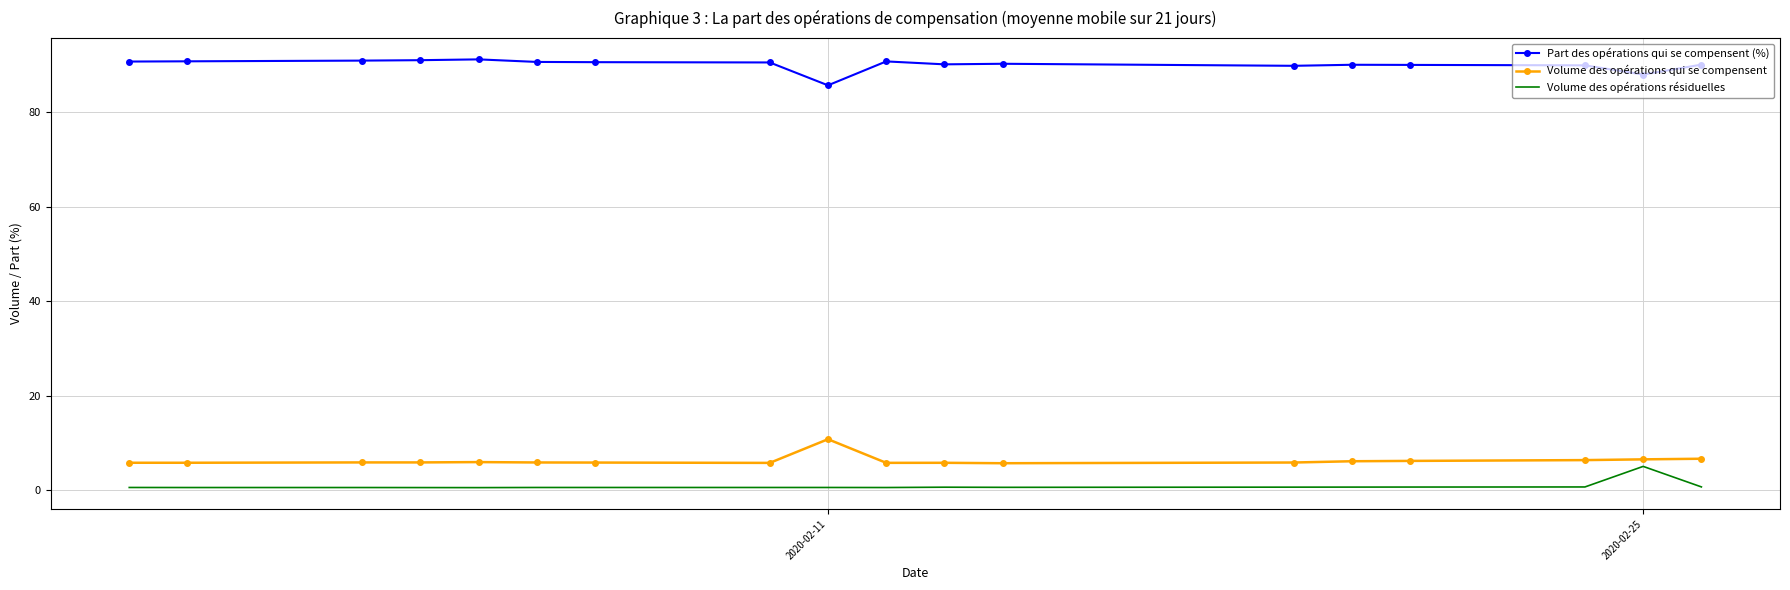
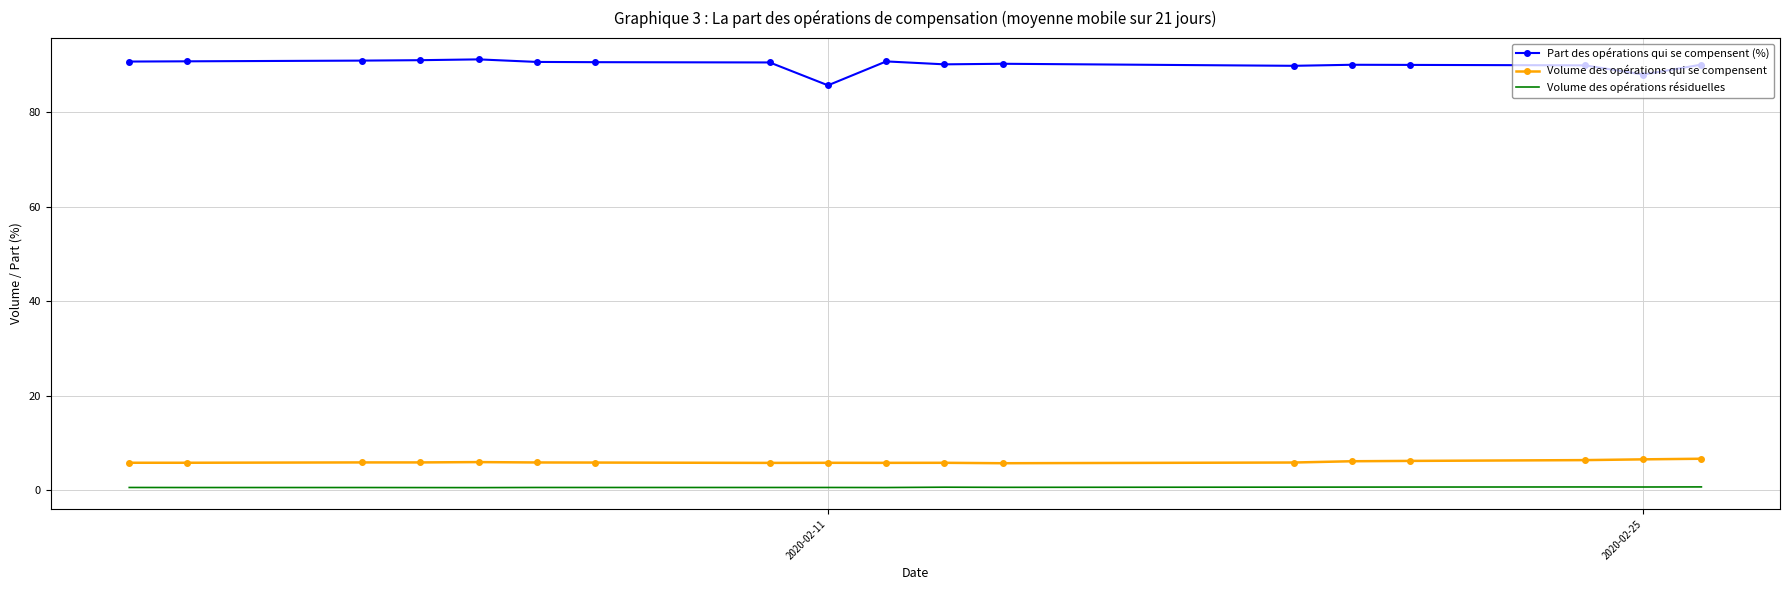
Volume des opérations qui se compensent, 2020-02-11: 11 -> 6
Volume des opérations résiduelles, 2020-02-25: 5 -> 1
